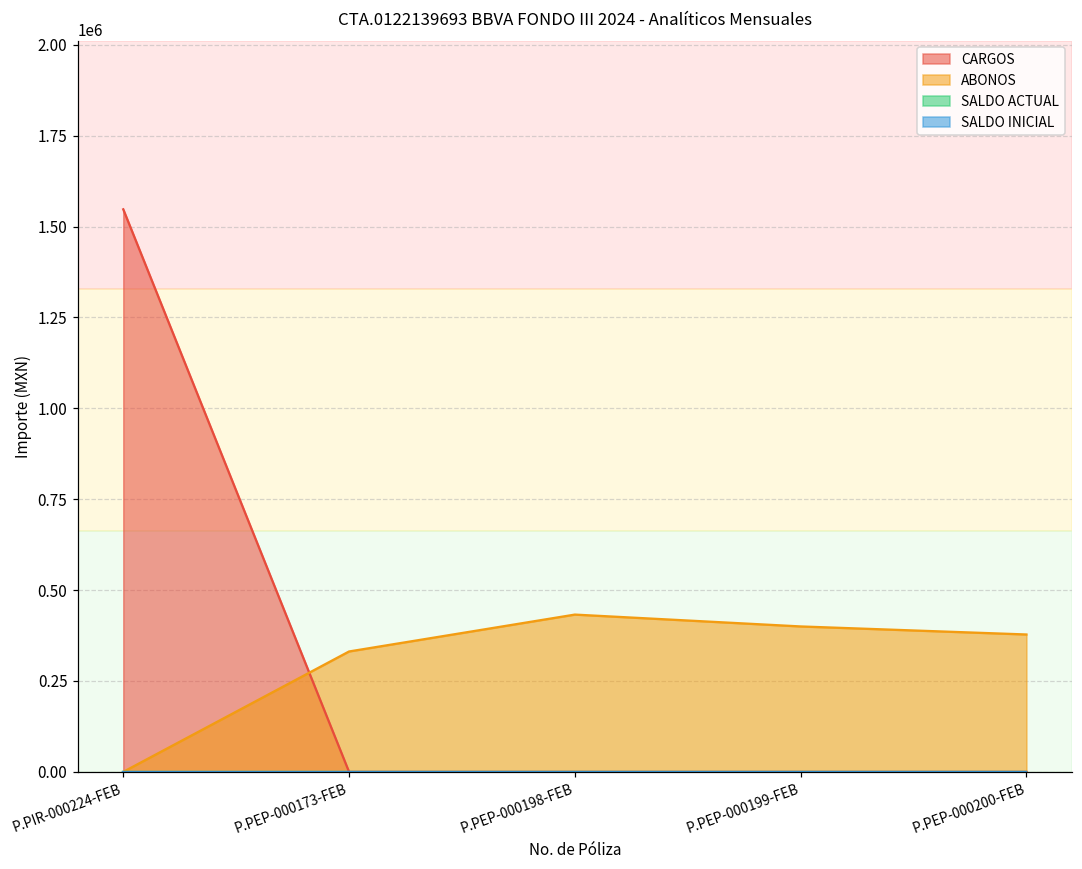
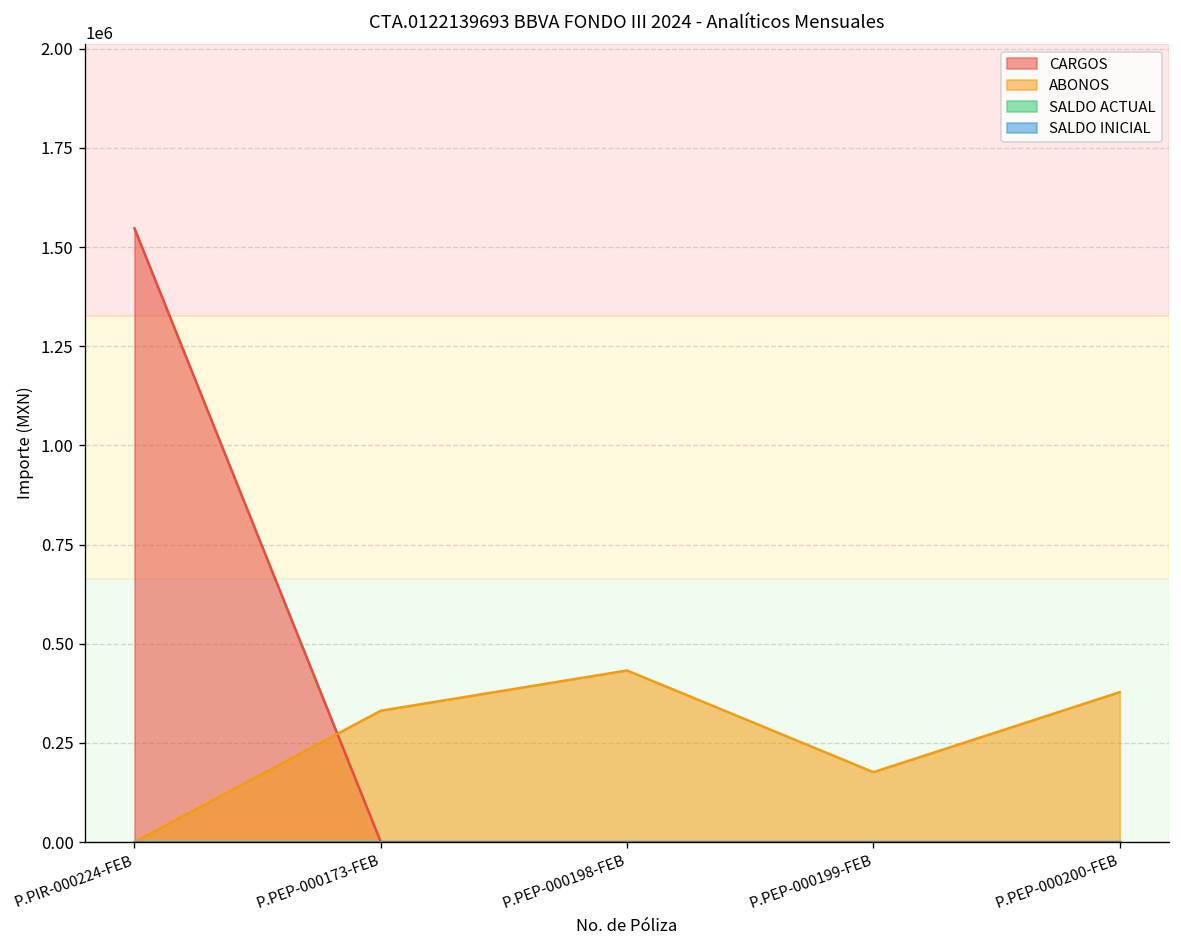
ABONOS, P.PEP-000199-FEB: 400000 -> 180000
